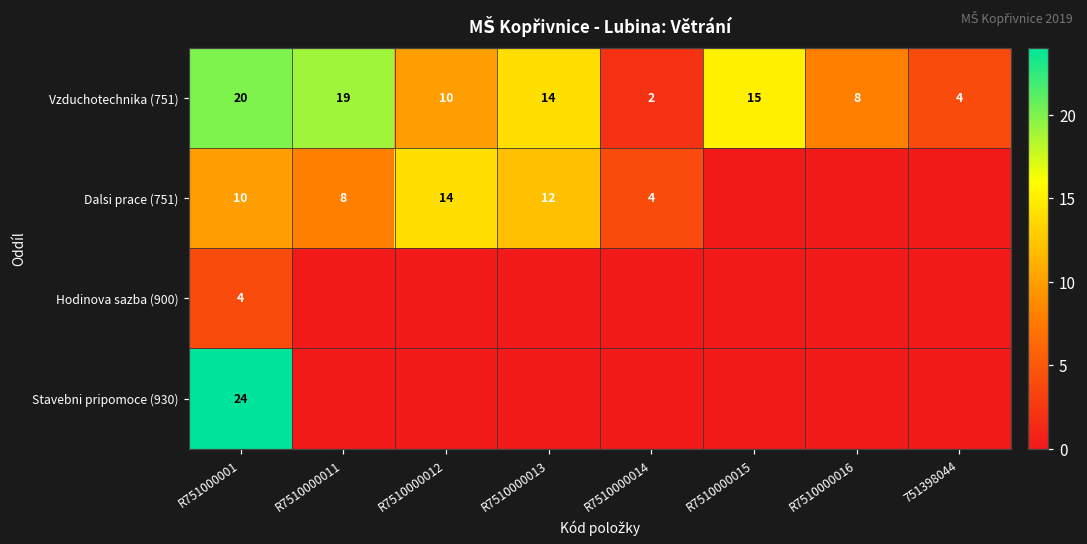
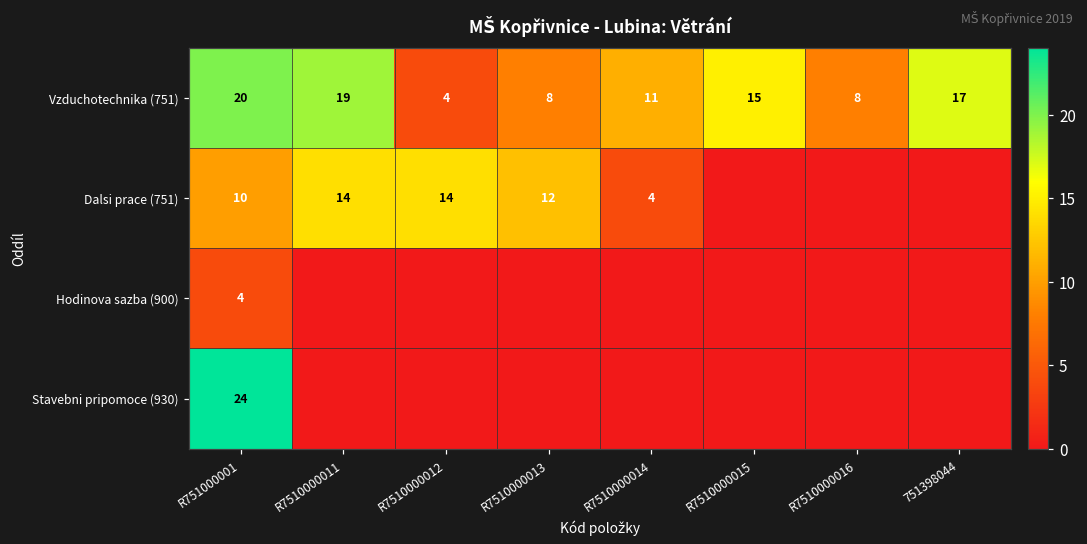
Vzduchotechnika (751), R7510000012: 10 -> 4
Vzduchotechnika (751), R7510000013: 14 -> 8
Vzduchotechnika (751), R7510000014: 2 -> 11
Vzduchotechnika (751), 751398044: 4 -> 17
Dalsi prace (751), R7510000011: 8 -> 14
